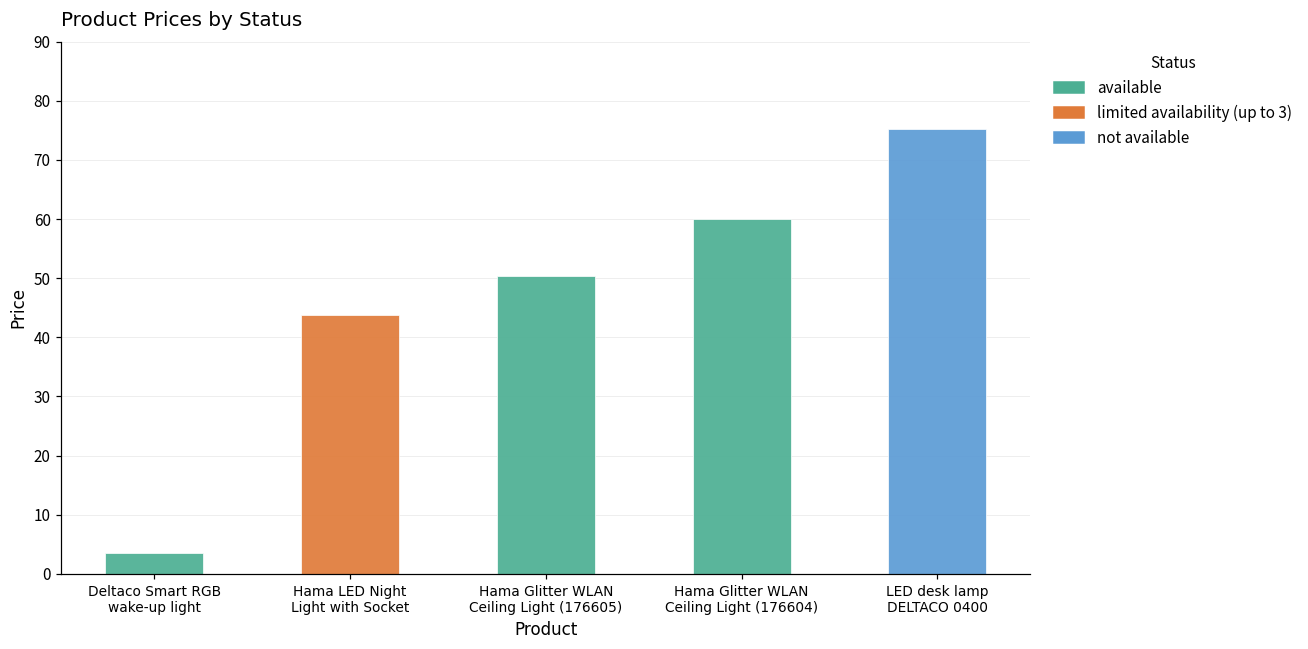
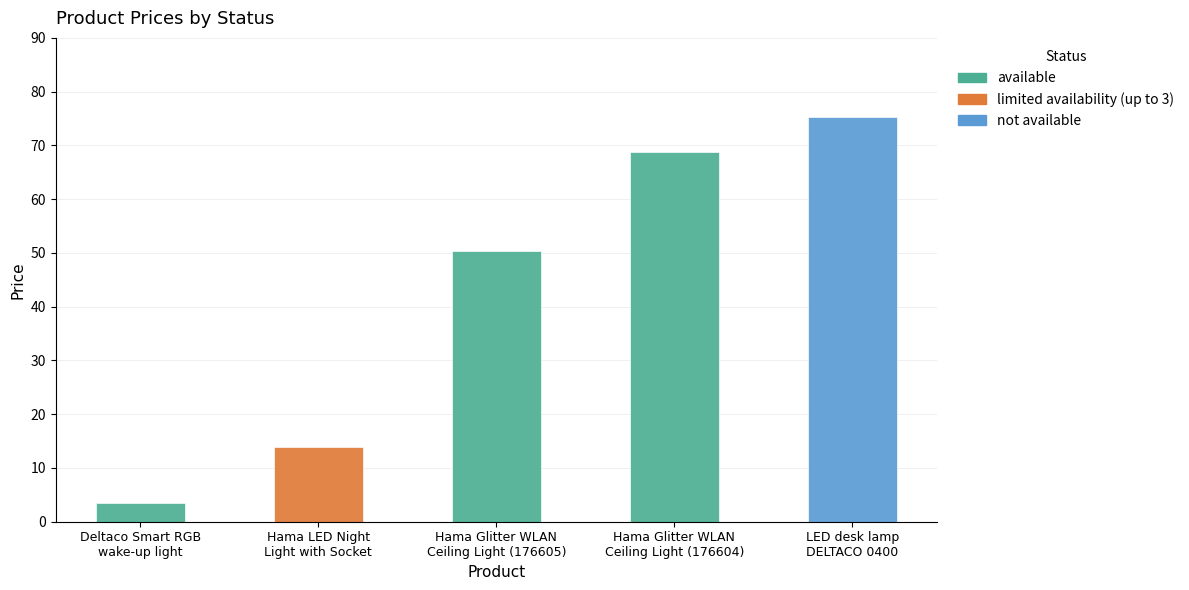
Hama LED Night Light with Socket: 44 -> 14
Hama Glitter WLAN Ceiling Light (176604): 60 -> 69
